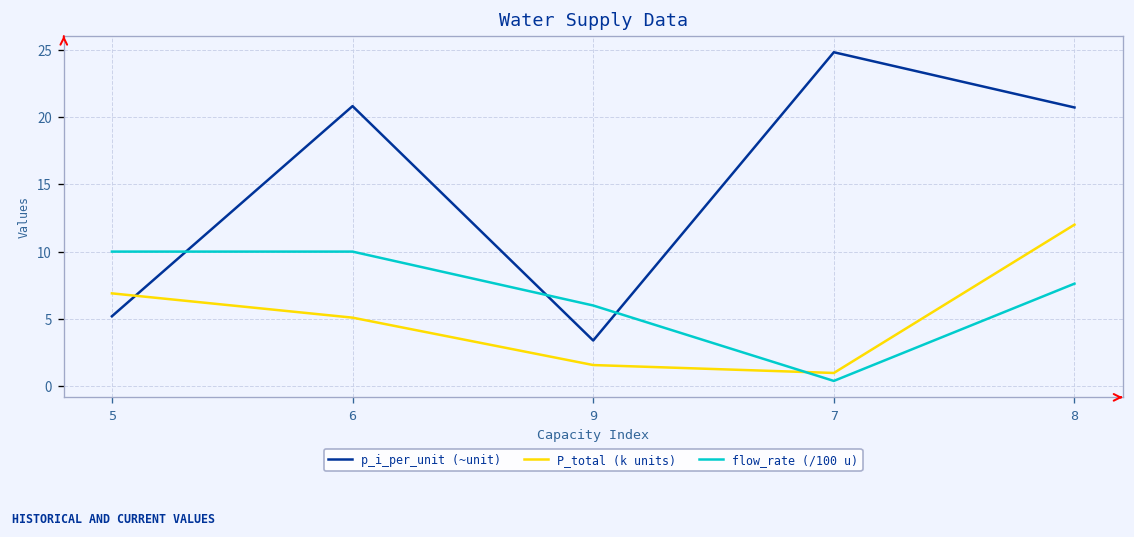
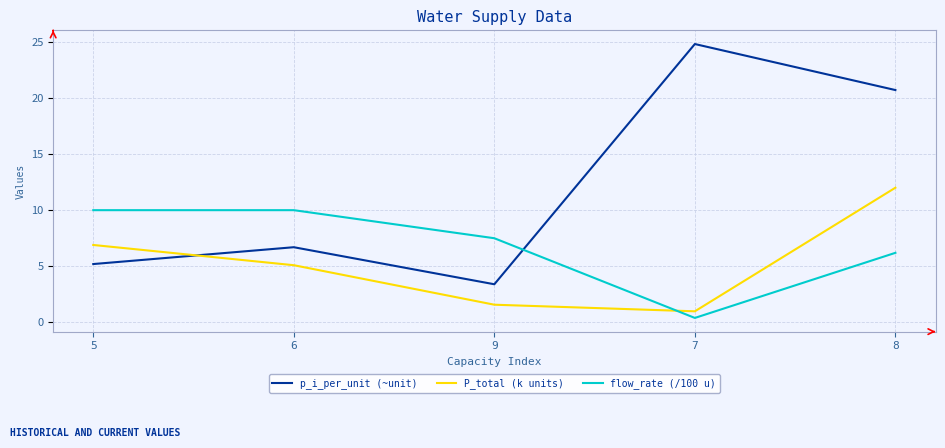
p_i_per_unit (~unit), 6: 20.8 -> 6.7
flow_rate (/100 u), 9: 6.0 -> 7.5
flow_rate (/100 u), 8: 7.6 -> 6.2
